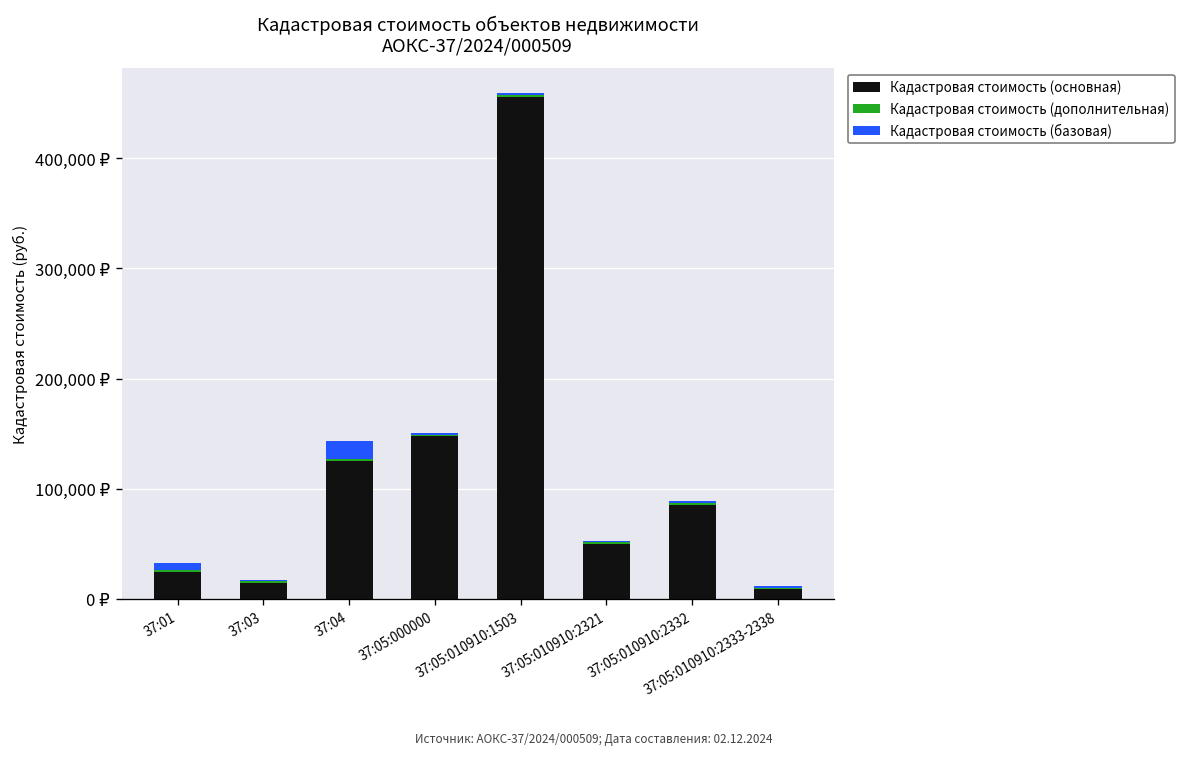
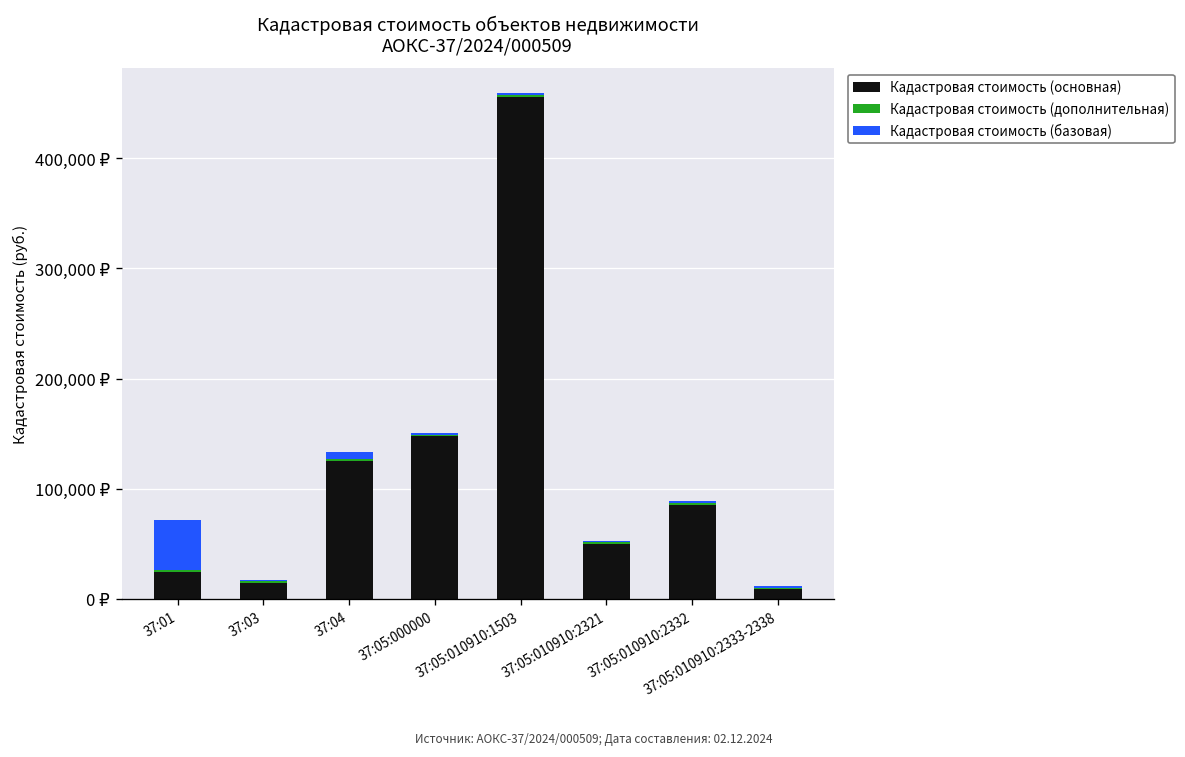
Кадастровая стоимость (базовая), 37:01: 10,000 ₽ -> 50,000 ₽
Кадастровая стоимость (базовая), 37:04: 20,000 ₽ -> 10,000 ₽
